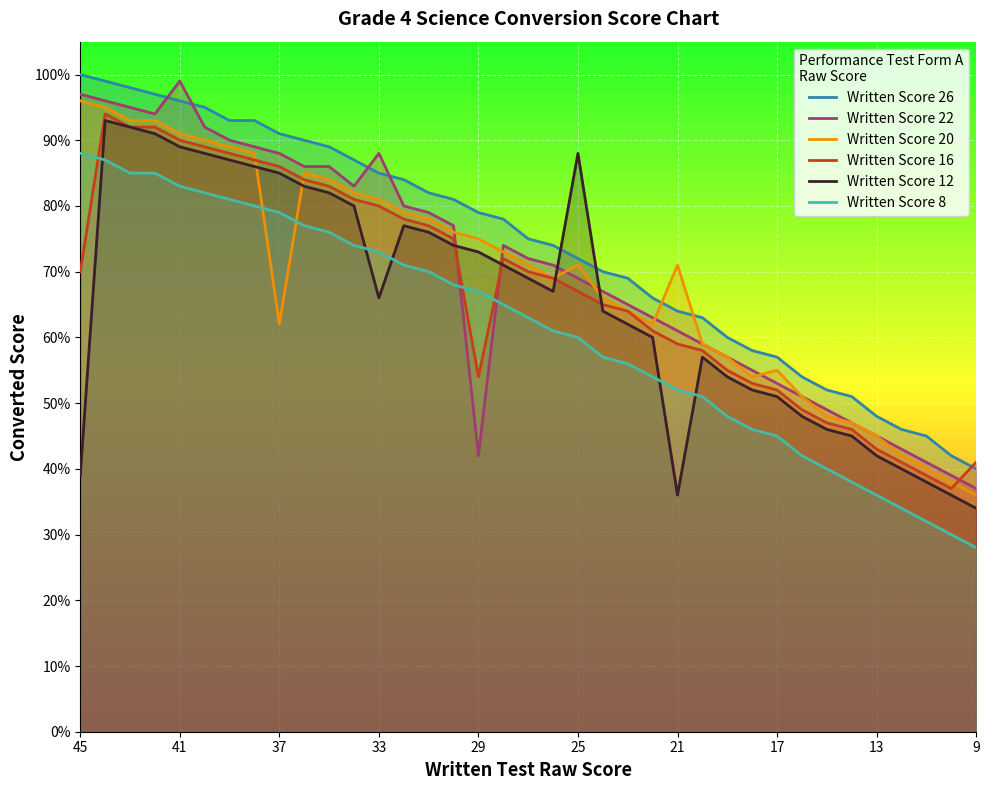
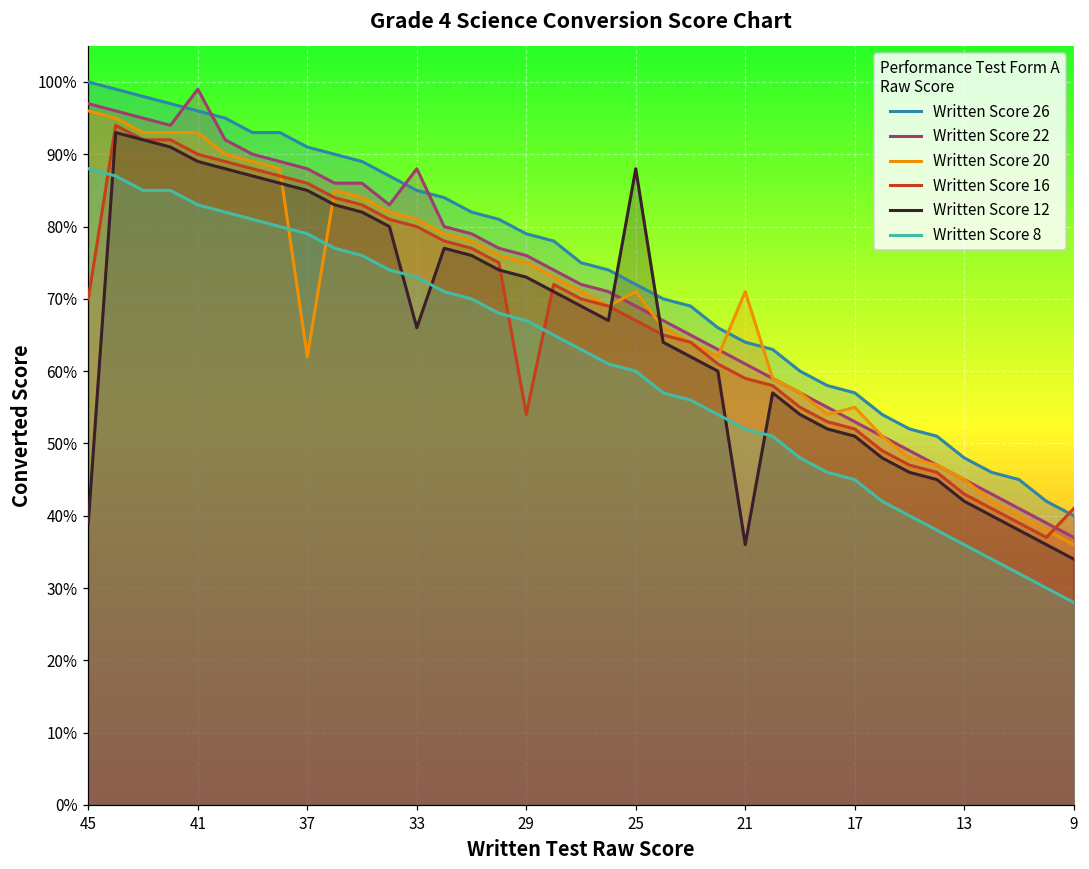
Written Score 20, 41: 91% -> 93%
Written Score 22, 29: 42% -> 76%
